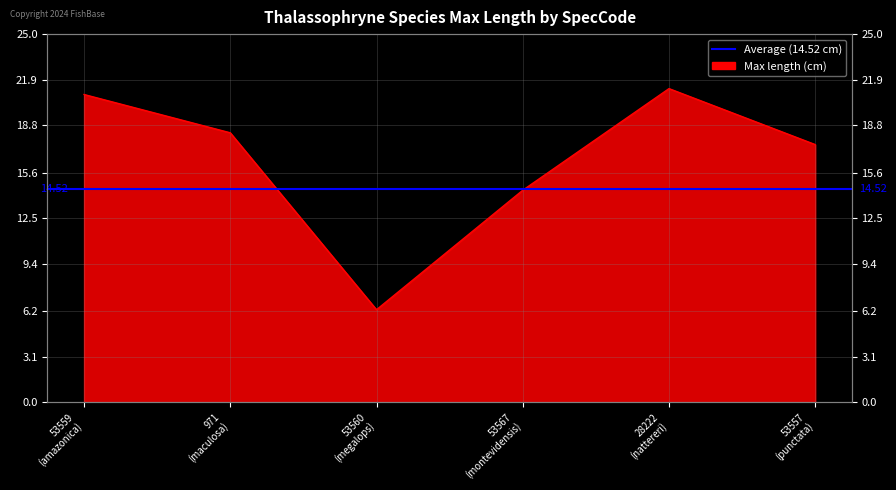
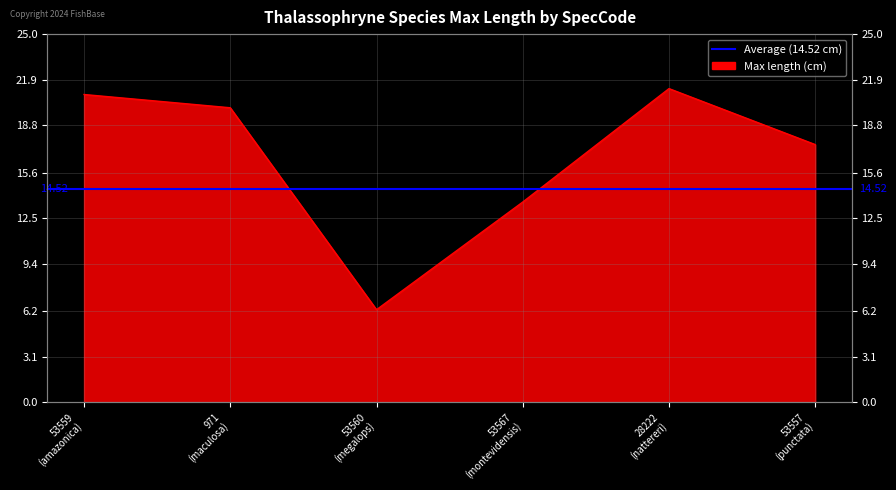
971 (maculosa): 18.3 -> 20.0
53567 (montevidensis): 14.4 -> 13.6
